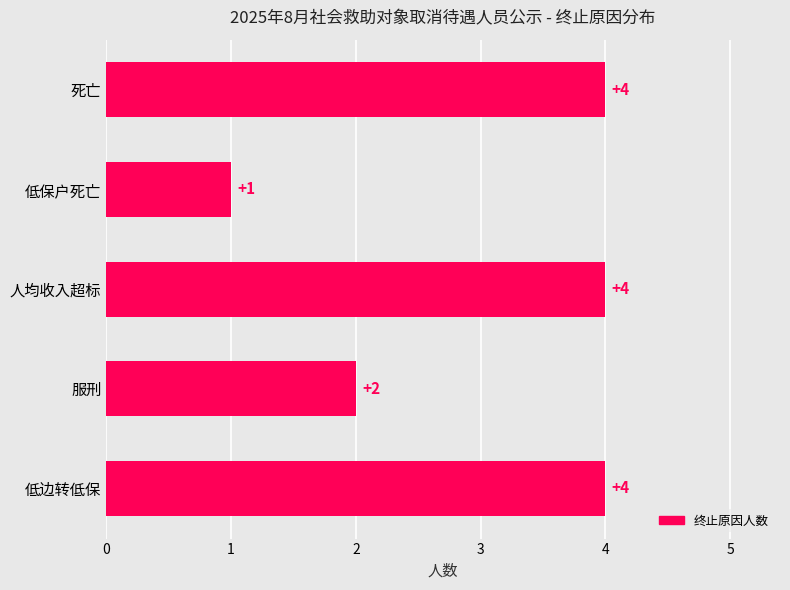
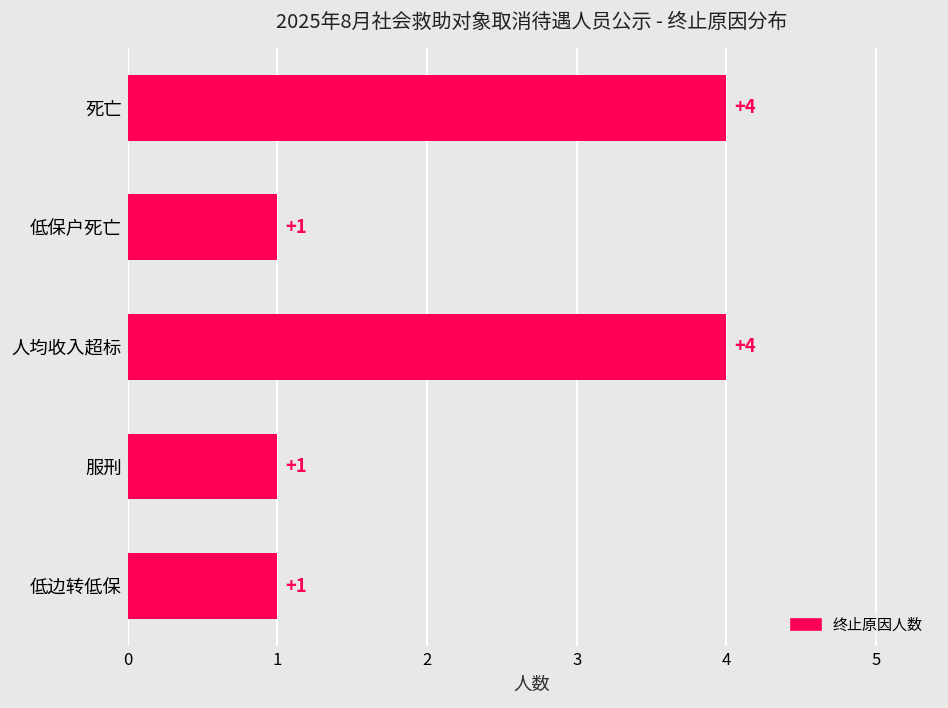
服刑: +2 -> +1
低边转低保: +4 -> +1
